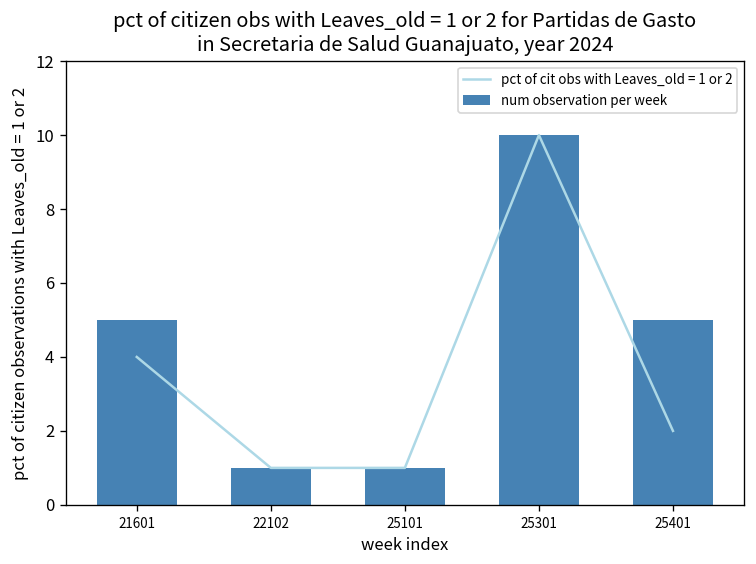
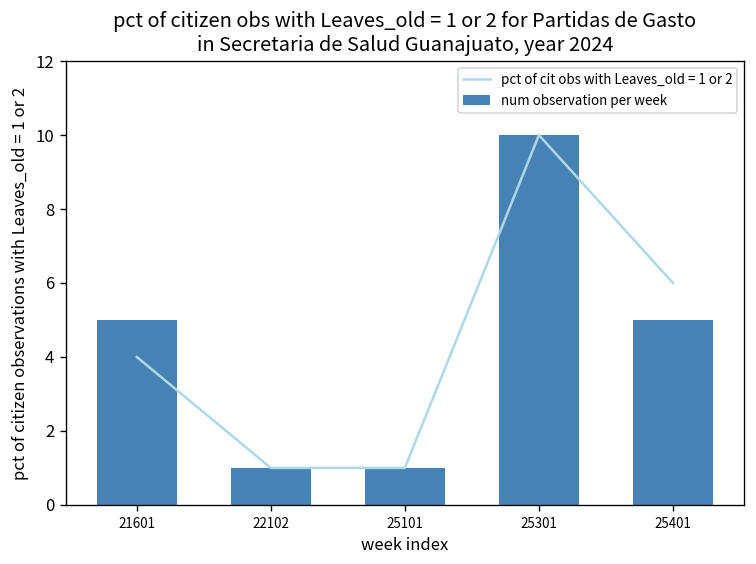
pct of cit obs with Leaves_old = 1 or 2, 25401: 2 -> 6
